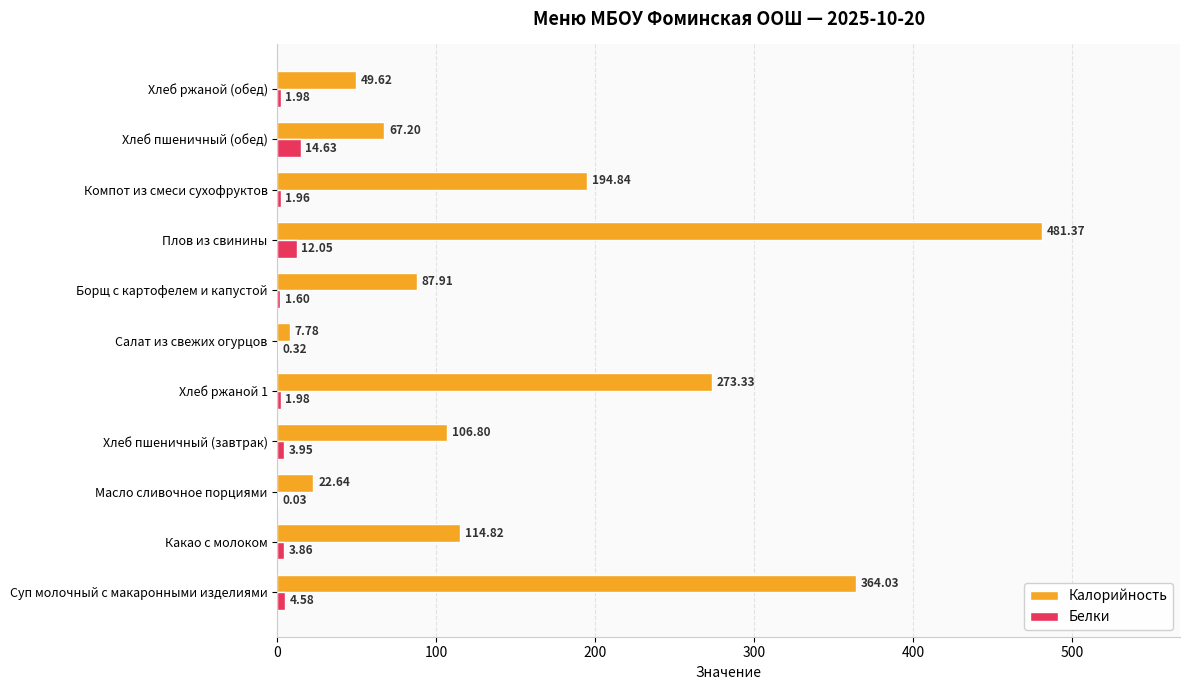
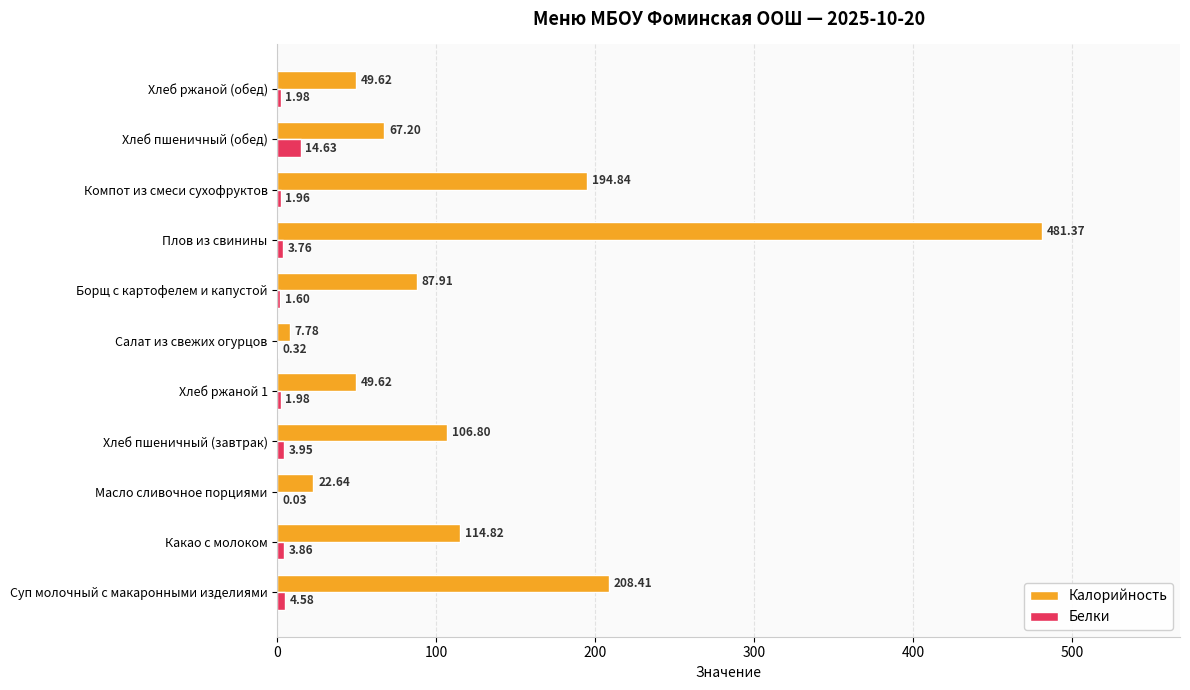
Белки, Плов из свинины: 12.05 -> 3.76
Калорийность, Хлеб ржаной 1: 273.33 -> 49.62
Калорийность, Суп молочный с макаронными изделиями: 364.03 -> 208.41
